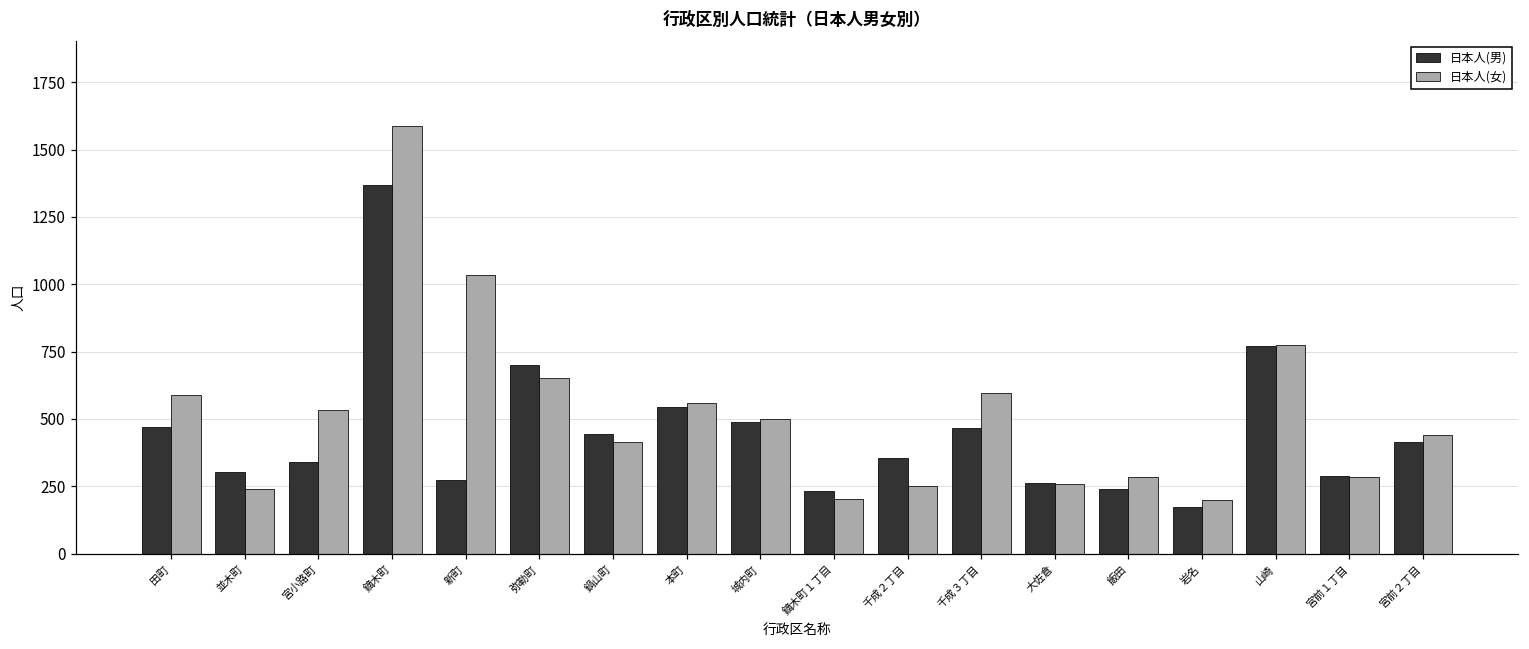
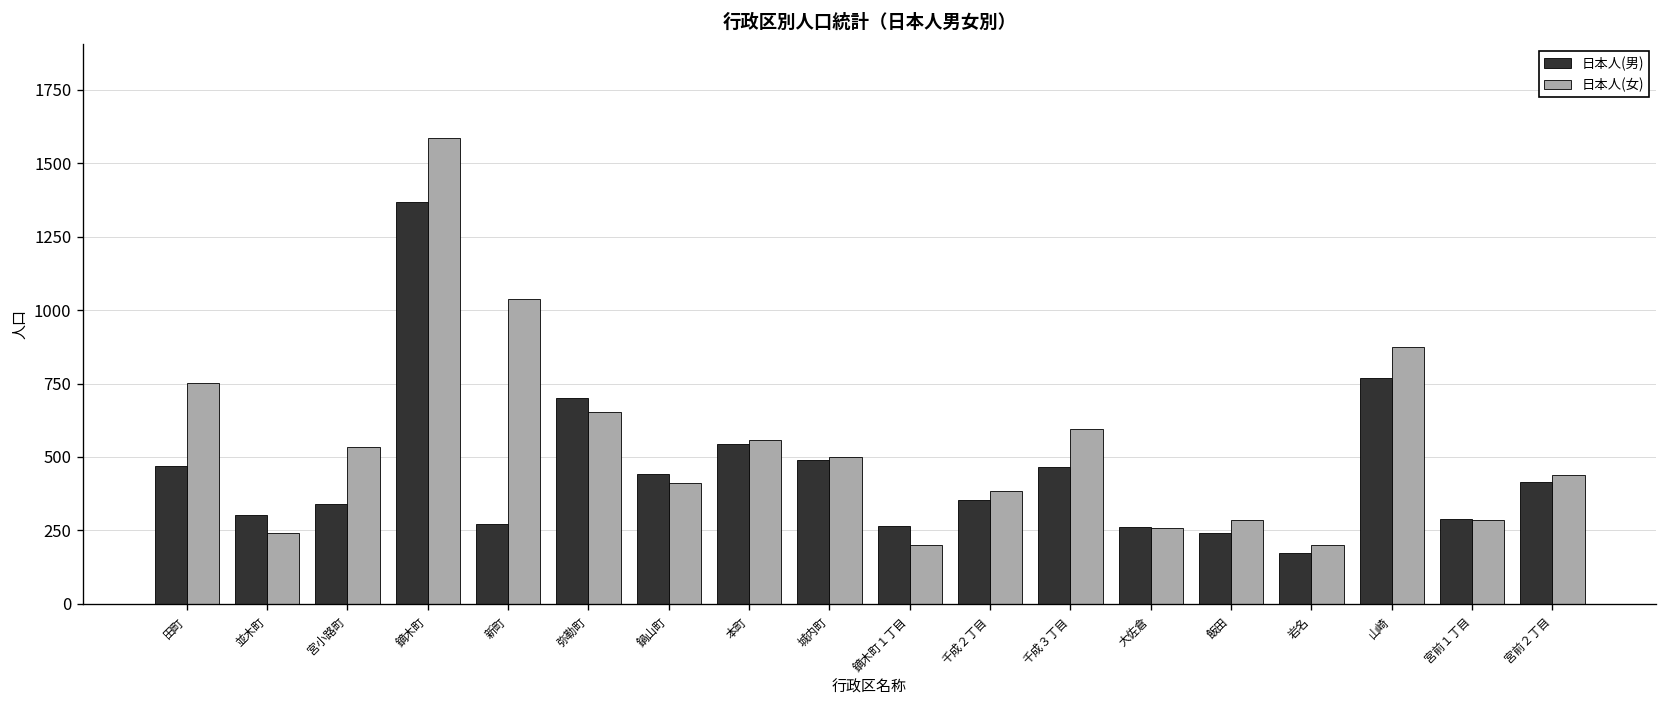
日本人(女), 田町: 590 -> 750
日本人(男), 鏑木町１丁目: 230 -> 260
日本人(女), 千成２丁目: 250 -> 390
日本人(女), 山崎: 780 -> 870
